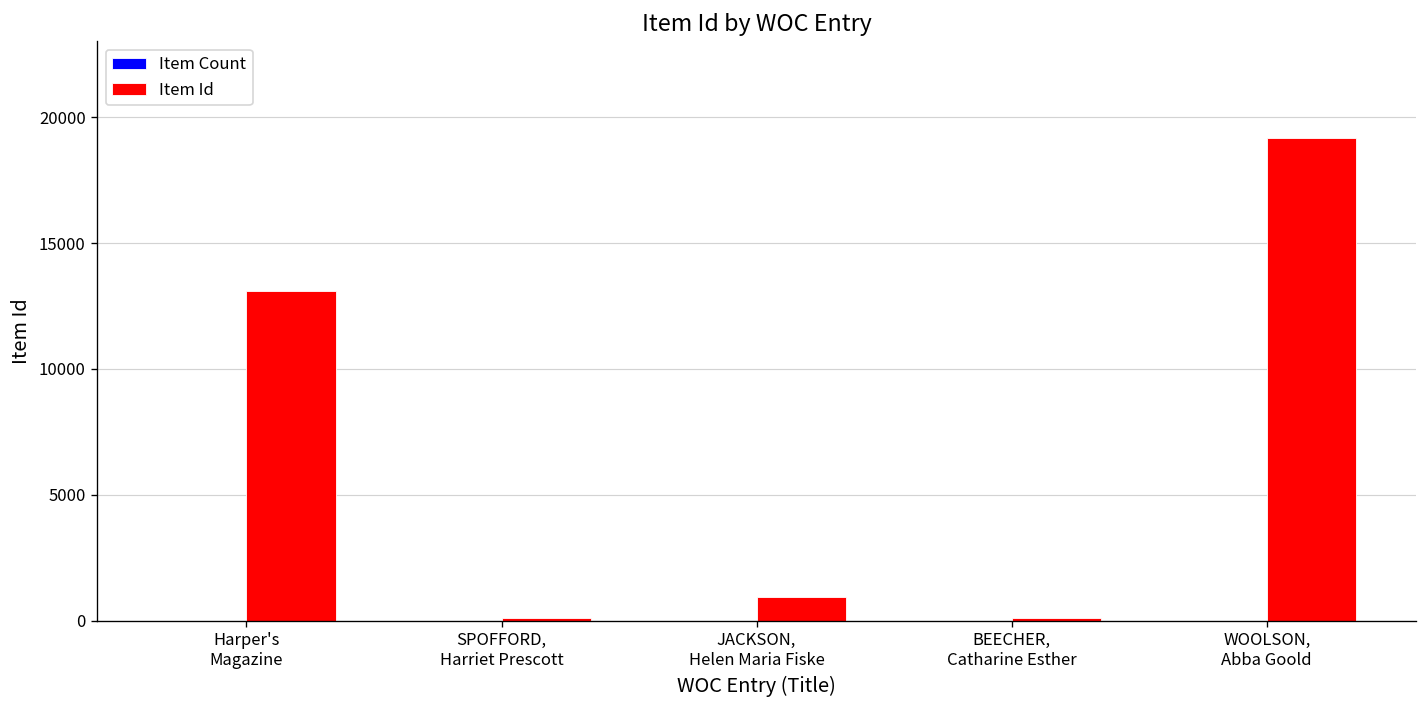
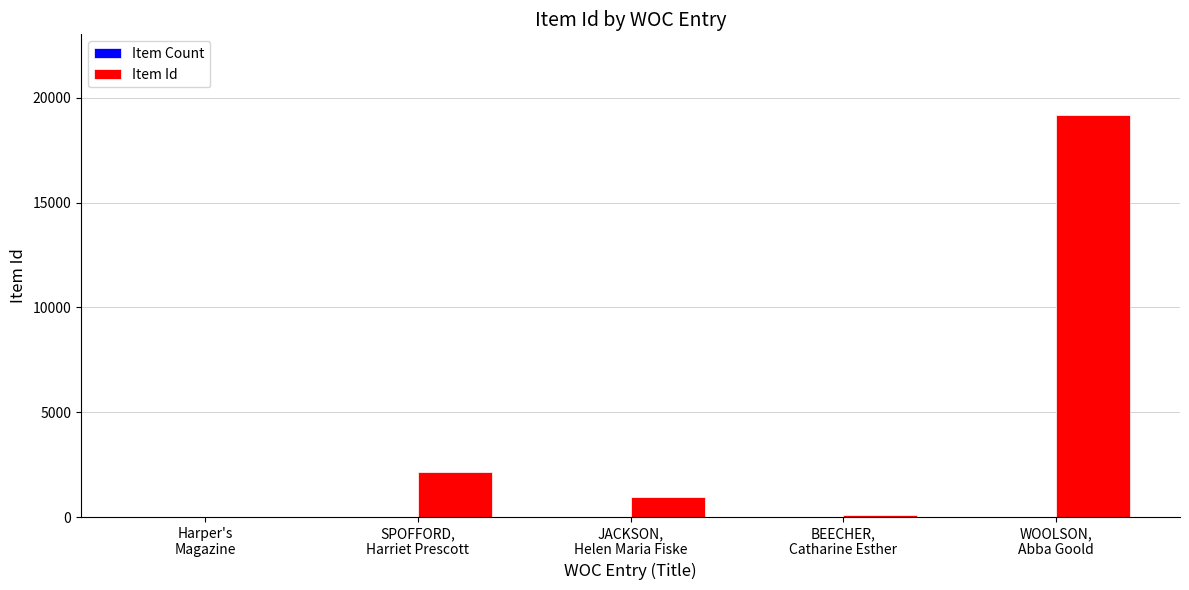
Item Id, Harper's Magazine: 13100 -> 0
Item Id, SPOFFORD, Harriet Prescott: 100 -> 2200
